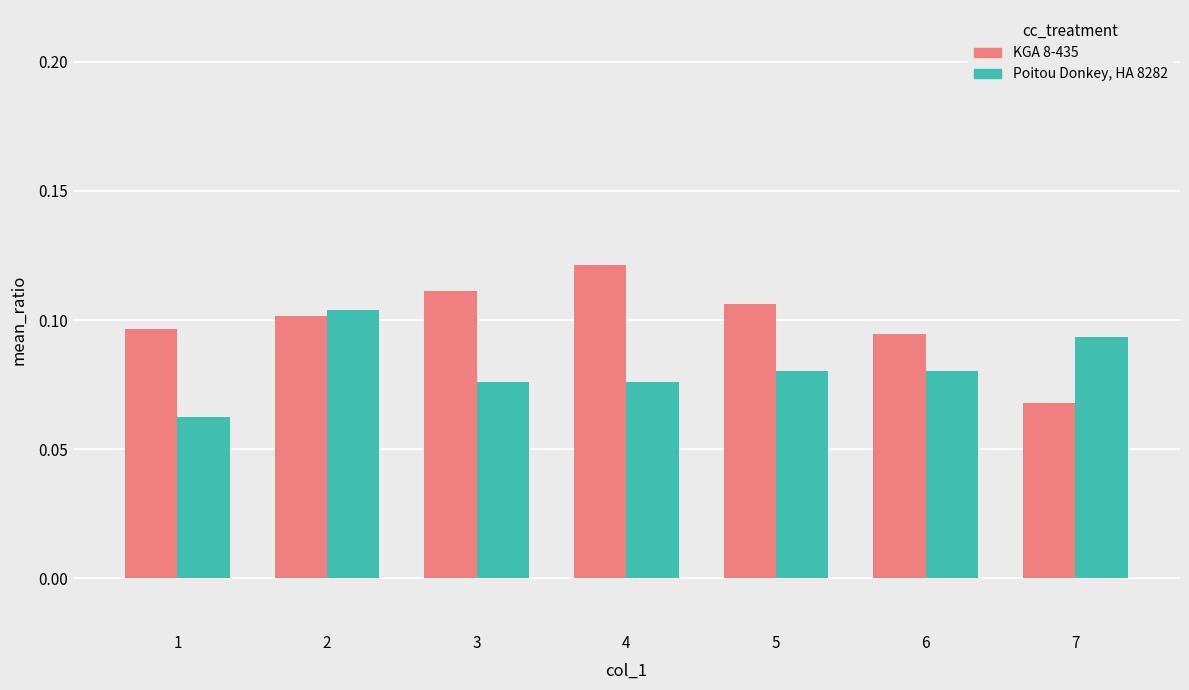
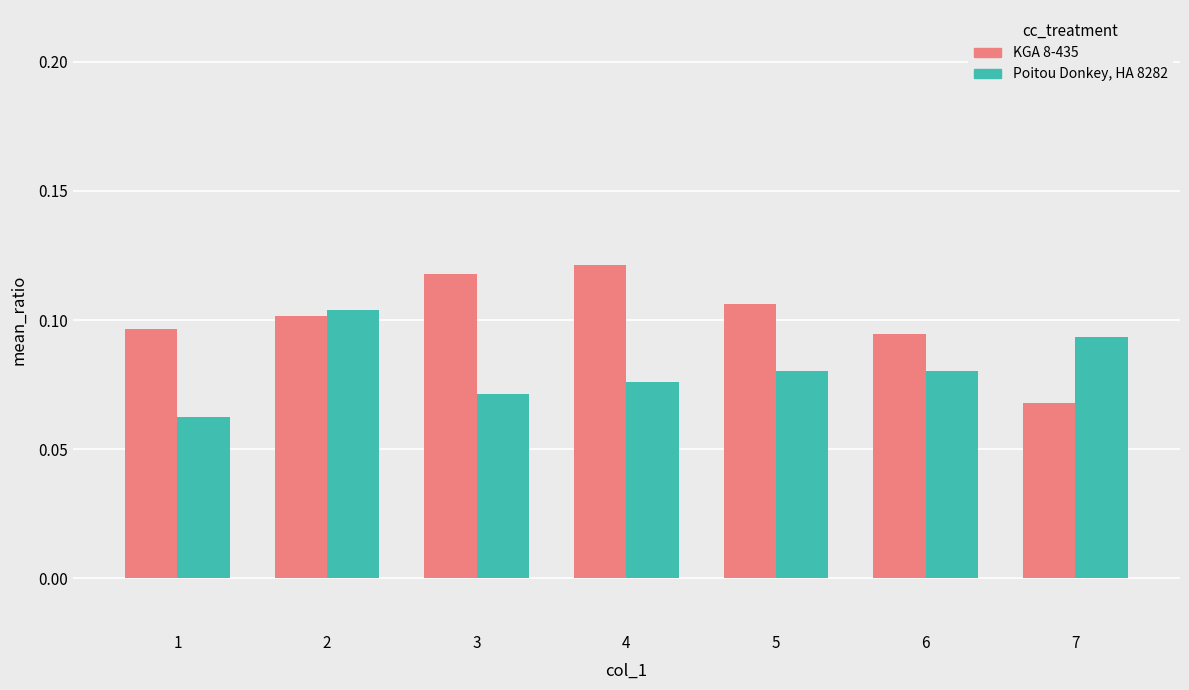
KGA 8-435, 3: 0.111 -> 0.118
Poitou Donkey, HA 8282, 3: 0.076 -> 0.071
